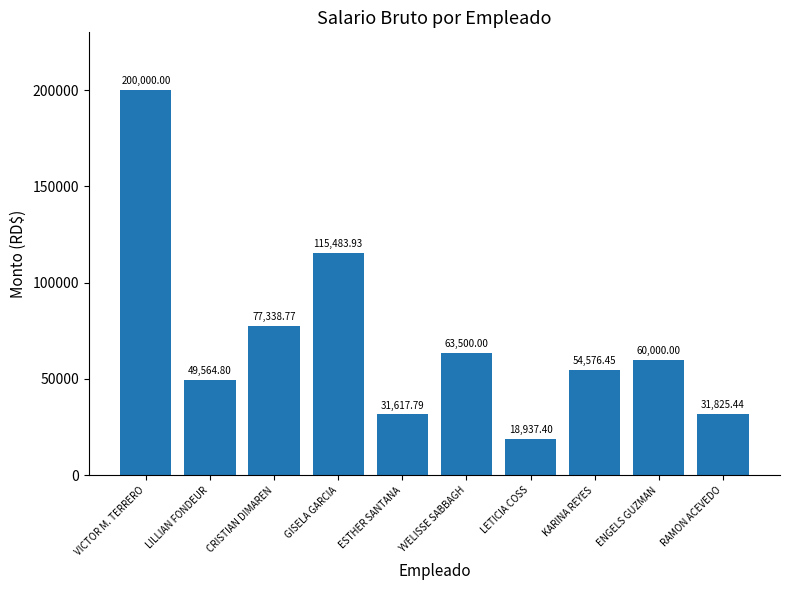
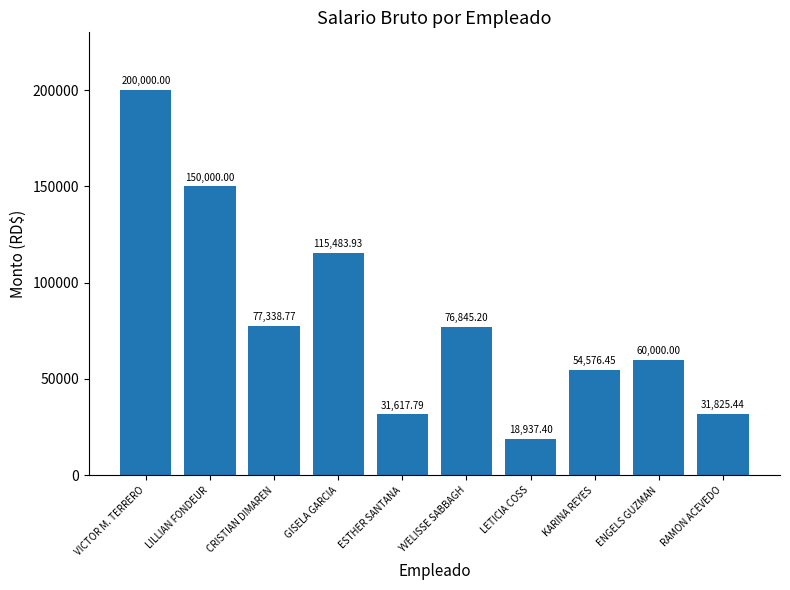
LILLIAN FONDEUR: 49,564.80 -> 150,000.00
YVELISSE SABBAGH: 63,500.00 -> 76,845.20
